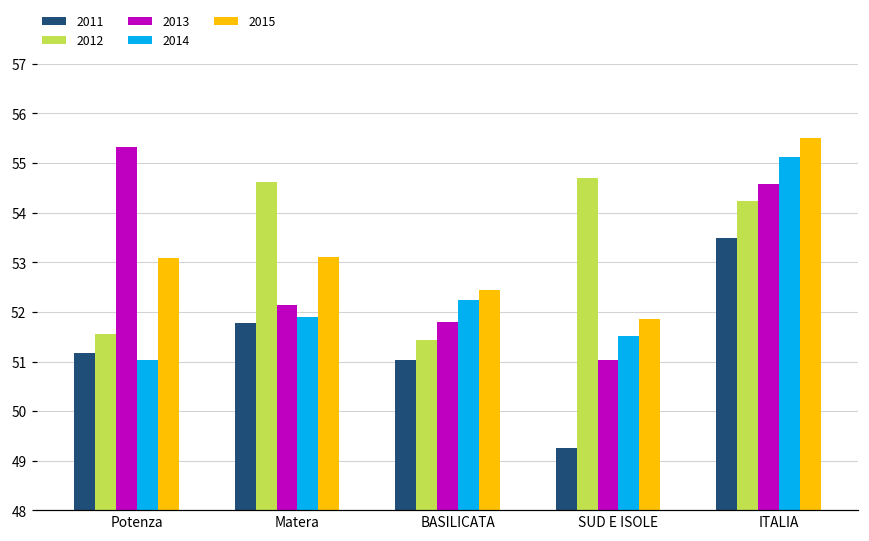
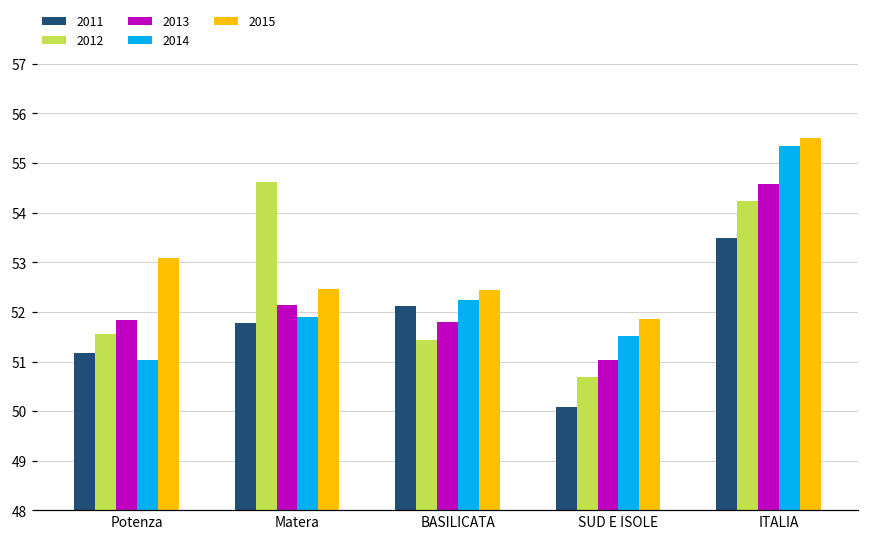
2013, Potenza: 55.3 -> 51.8
2015, Matera: 53.1 -> 52.5
2011, BASILICATA: 51.0 -> 52.1
2011, SUD E ISOLE: 49.3 -> 50.1
2012, SUD E ISOLE: 54.7 -> 50.7
2014, ITALIA: 55.1 -> 55.3
